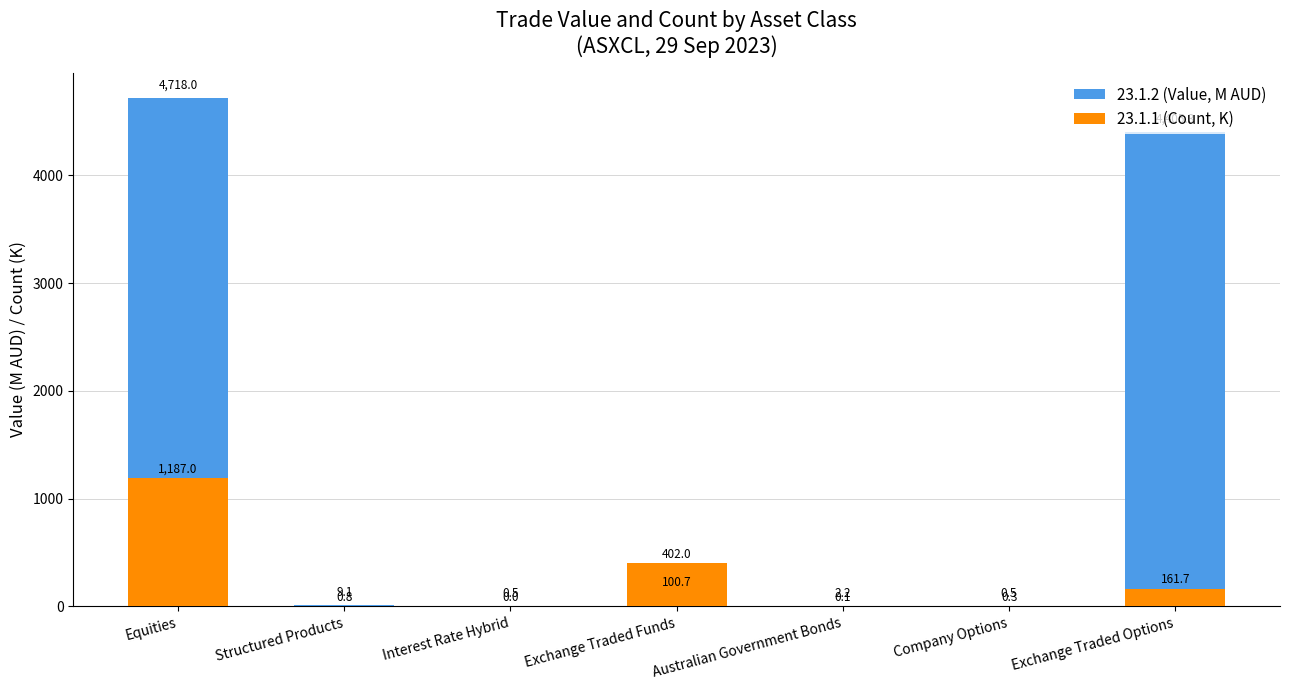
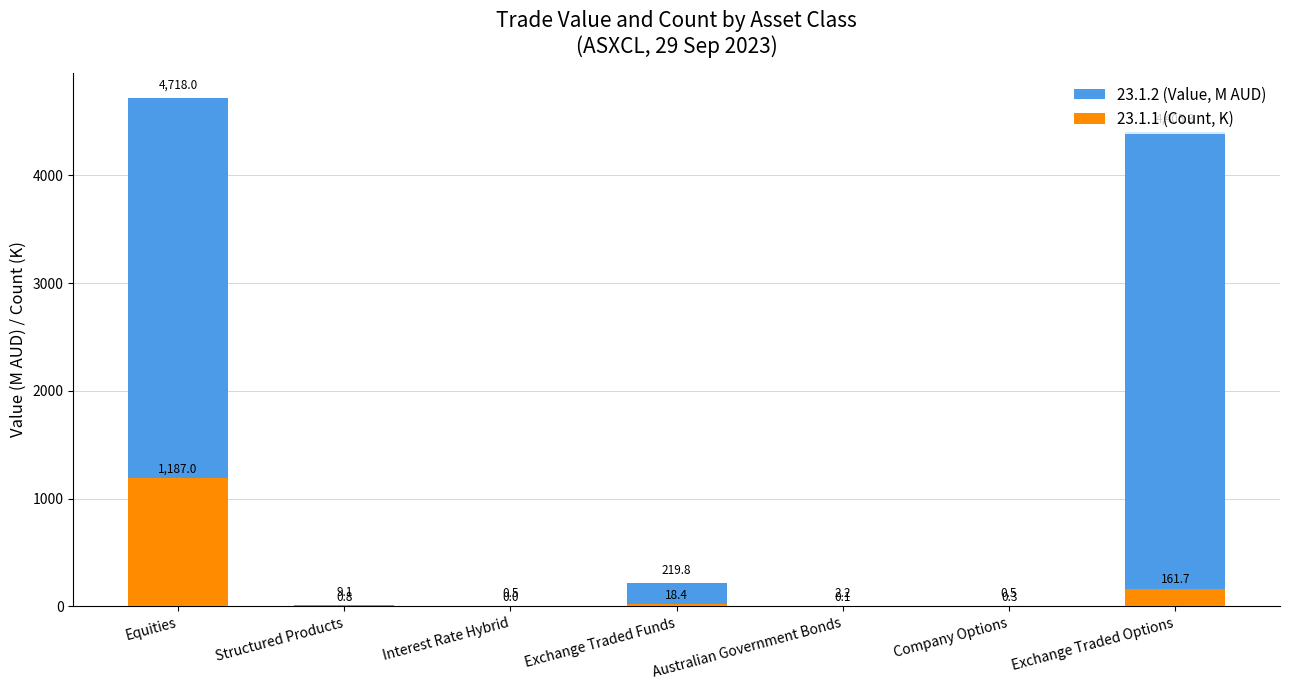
23.1.2 (Value, M AUD), Exchange Traded Funds: 100.7 -> 219.8
23.1.1 (Count, K), Exchange Traded Funds: 402.0 -> 18.4
